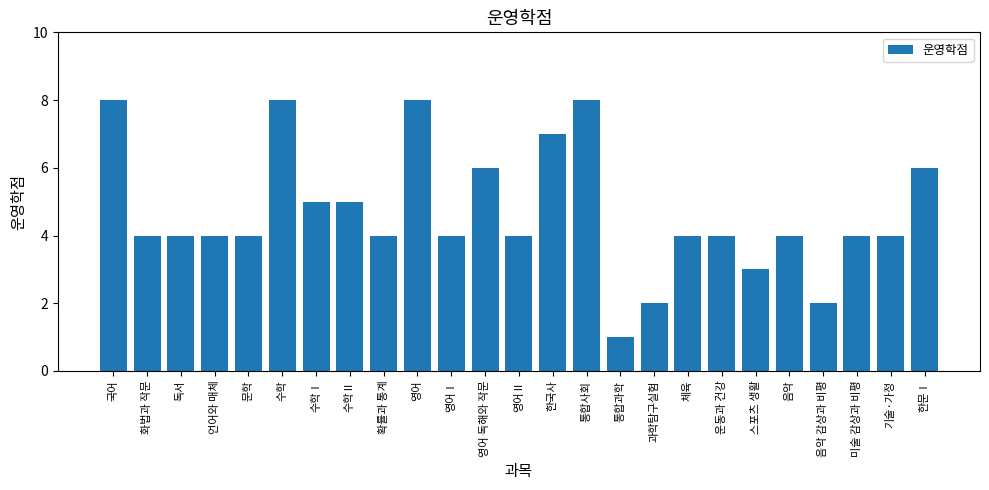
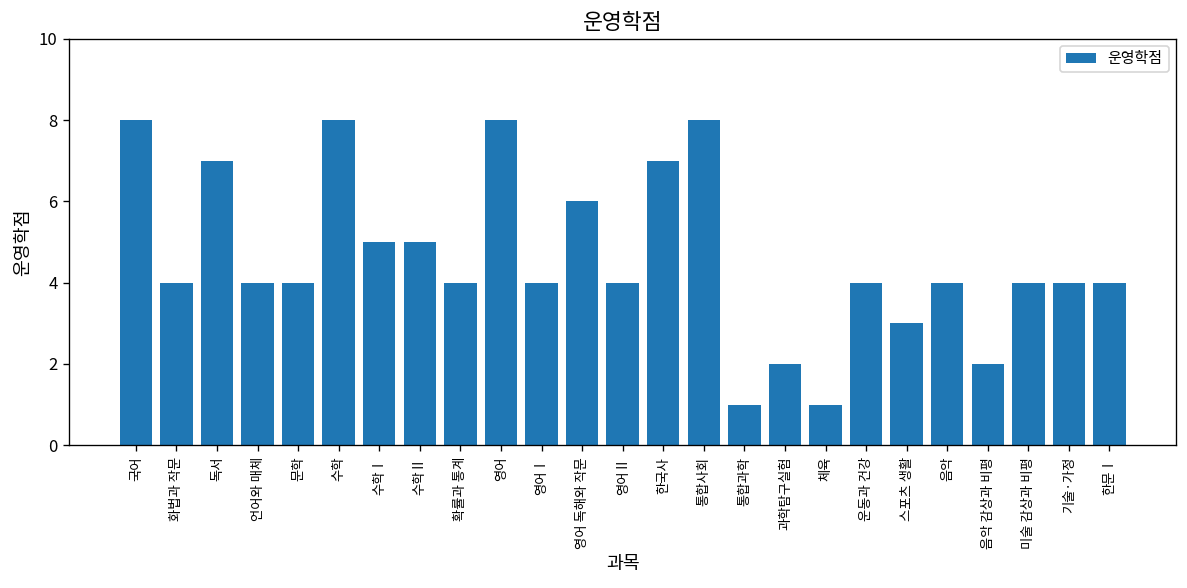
독서: 4 -> 7
체육: 4 -> 1
한문Ⅰ: 6 -> 4
